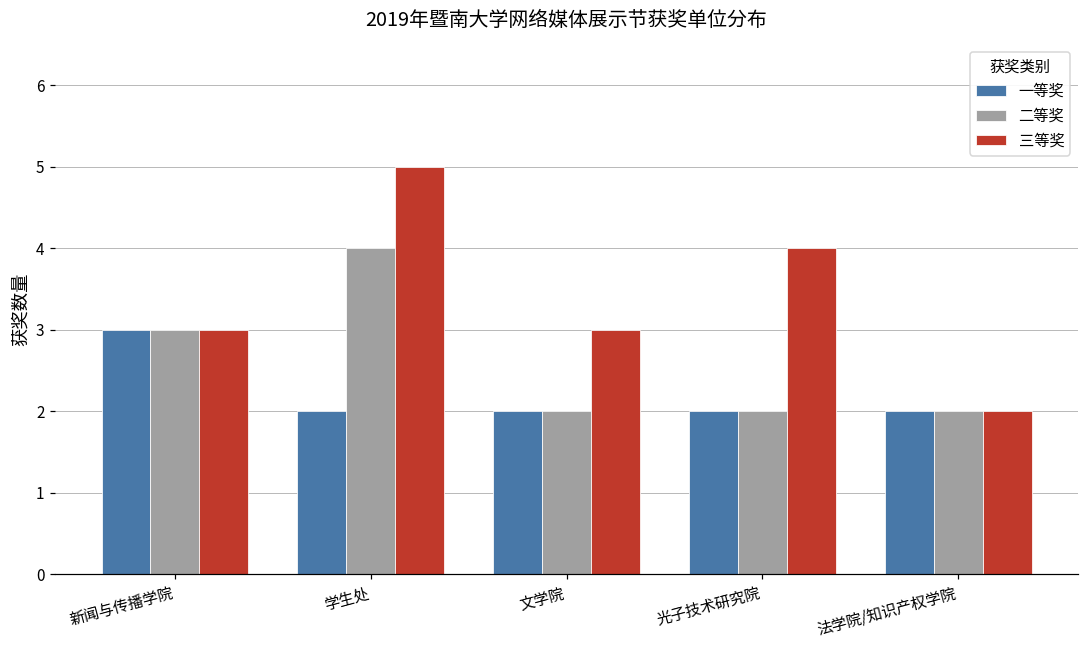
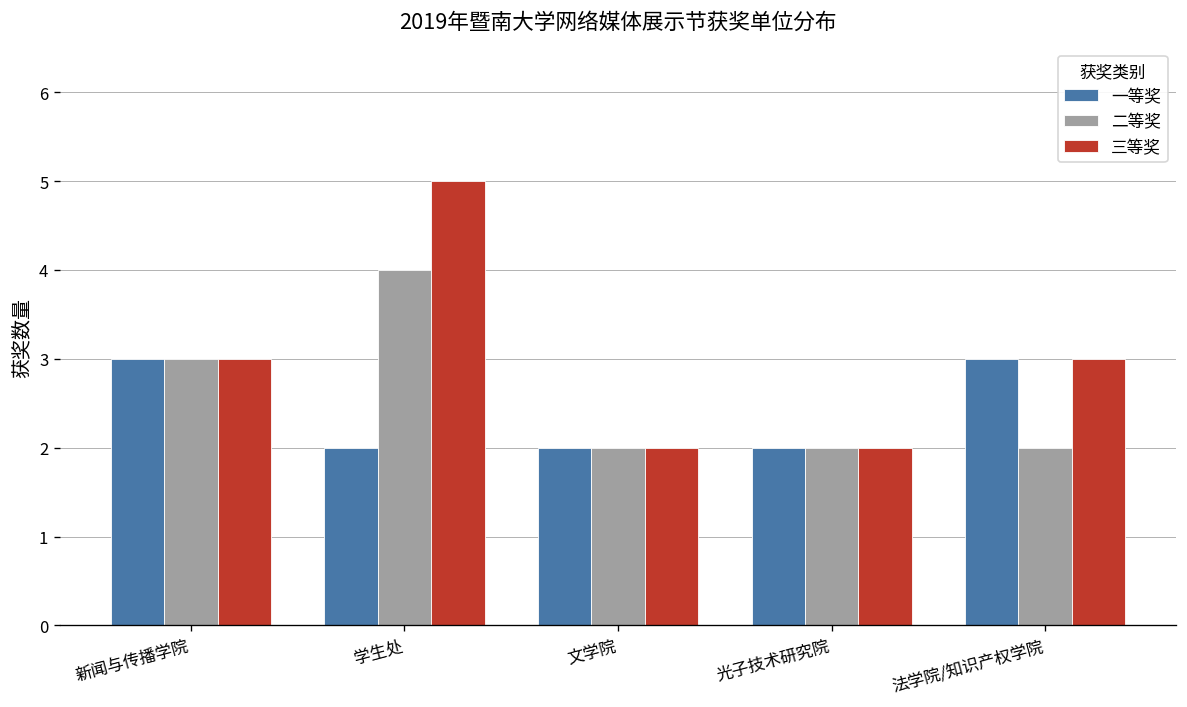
三等奖, 文学院: 3 -> 2
三等奖, 光子技术研究院: 4 -> 2
一等奖, 法学院/知识产权学院: 2 -> 3
三等奖, 法学院/知识产权学院: 2 -> 3
